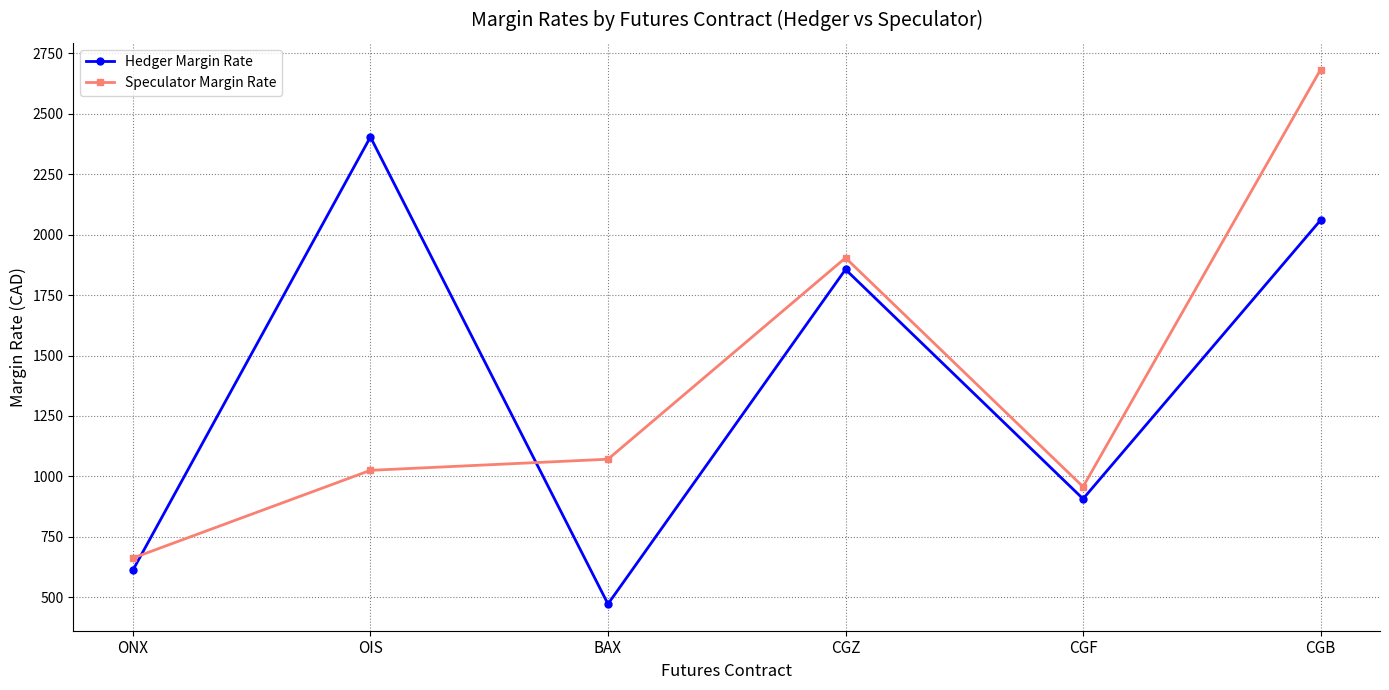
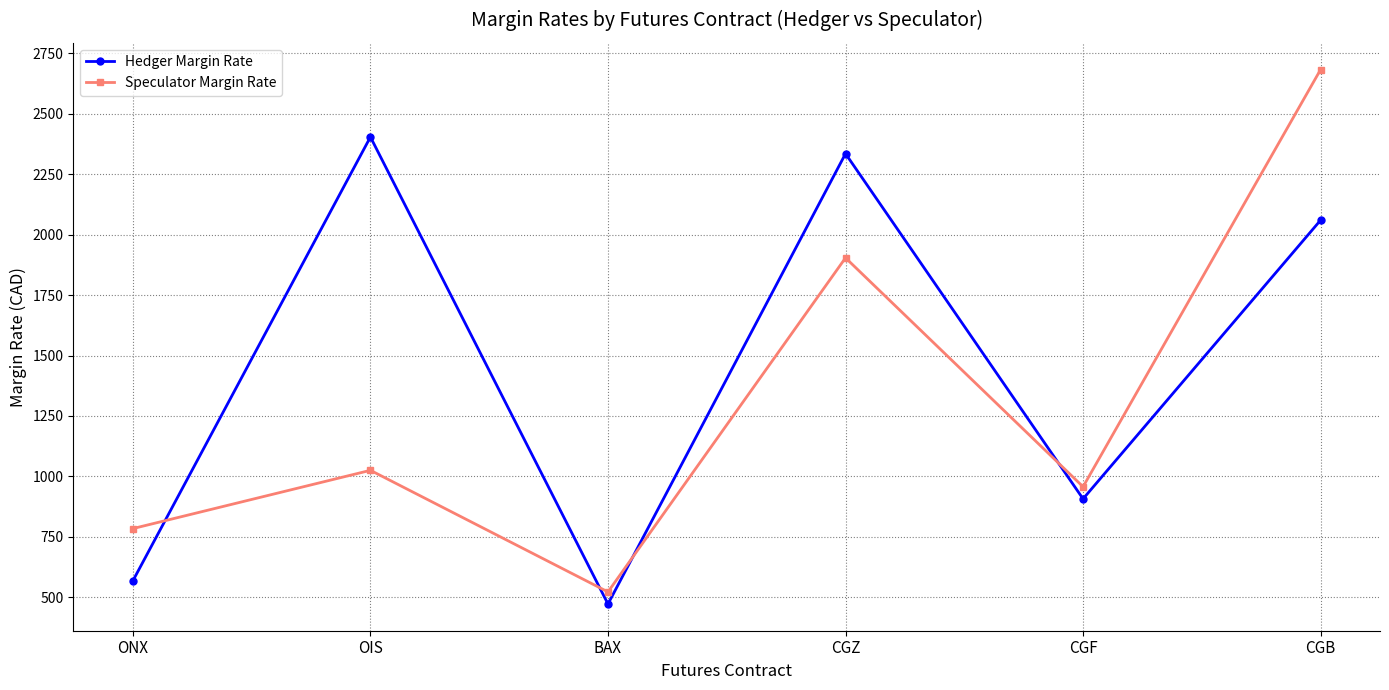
Hedger Margin Rate, ONX: 610 -> 570
Speculator Margin Rate, ONX: 660 -> 780
Speculator Margin Rate, BAX: 1070 -> 520
Hedger Margin Rate, CGZ: 1860 -> 2340
